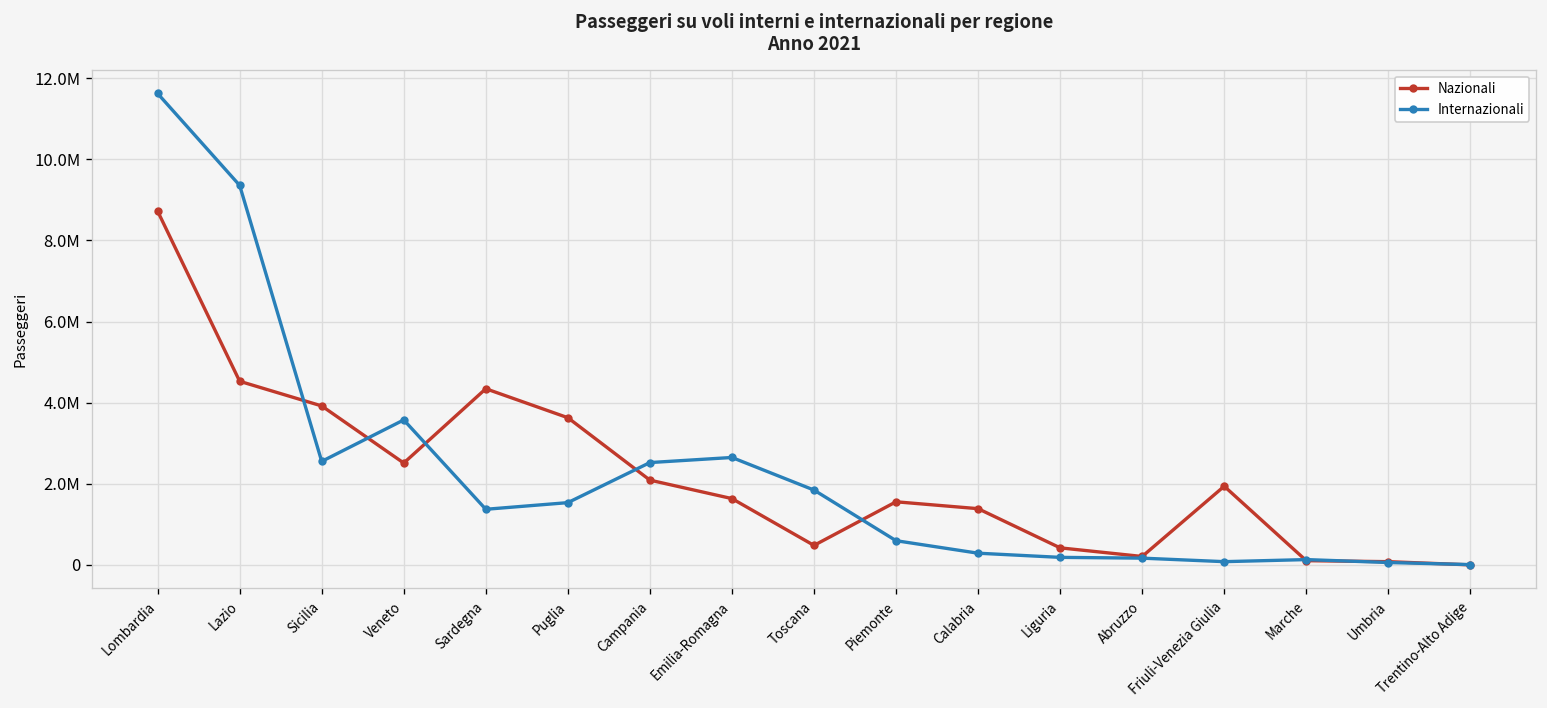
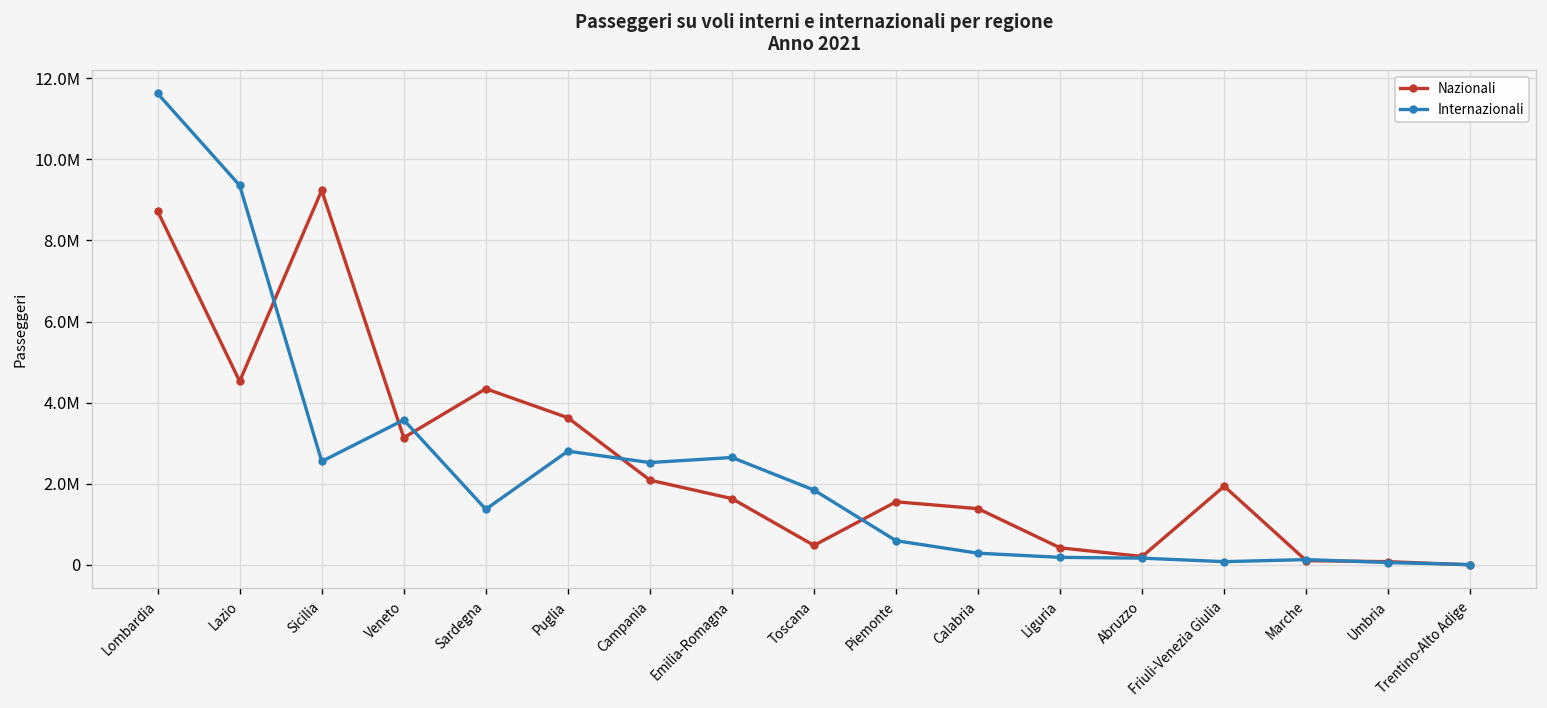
Nazionali, Sicilia: 3900000 -> 9200000
Nazionali, Veneto: 2500000 -> 3100000
Internazionali, Puglia: 1500000 -> 2800000
